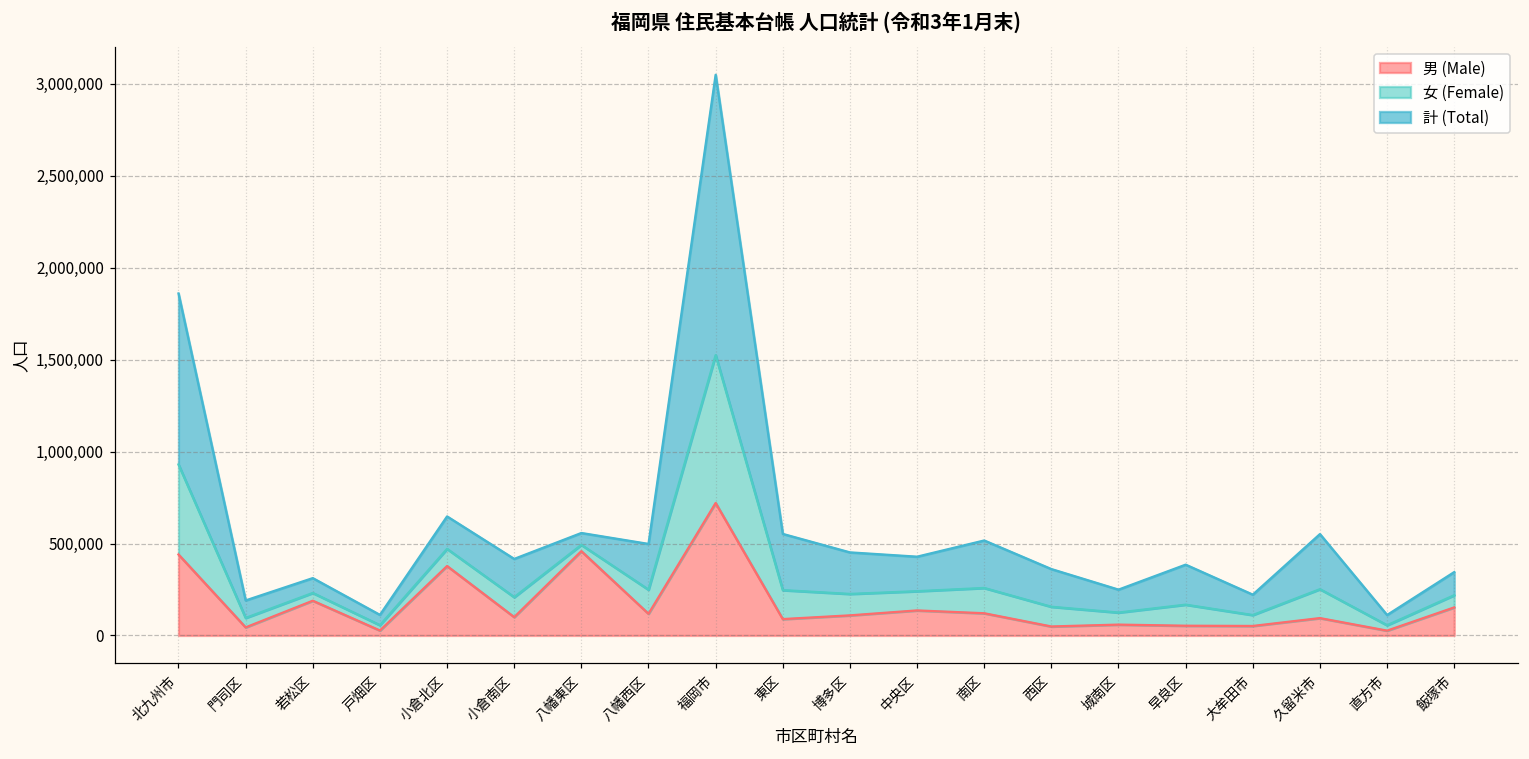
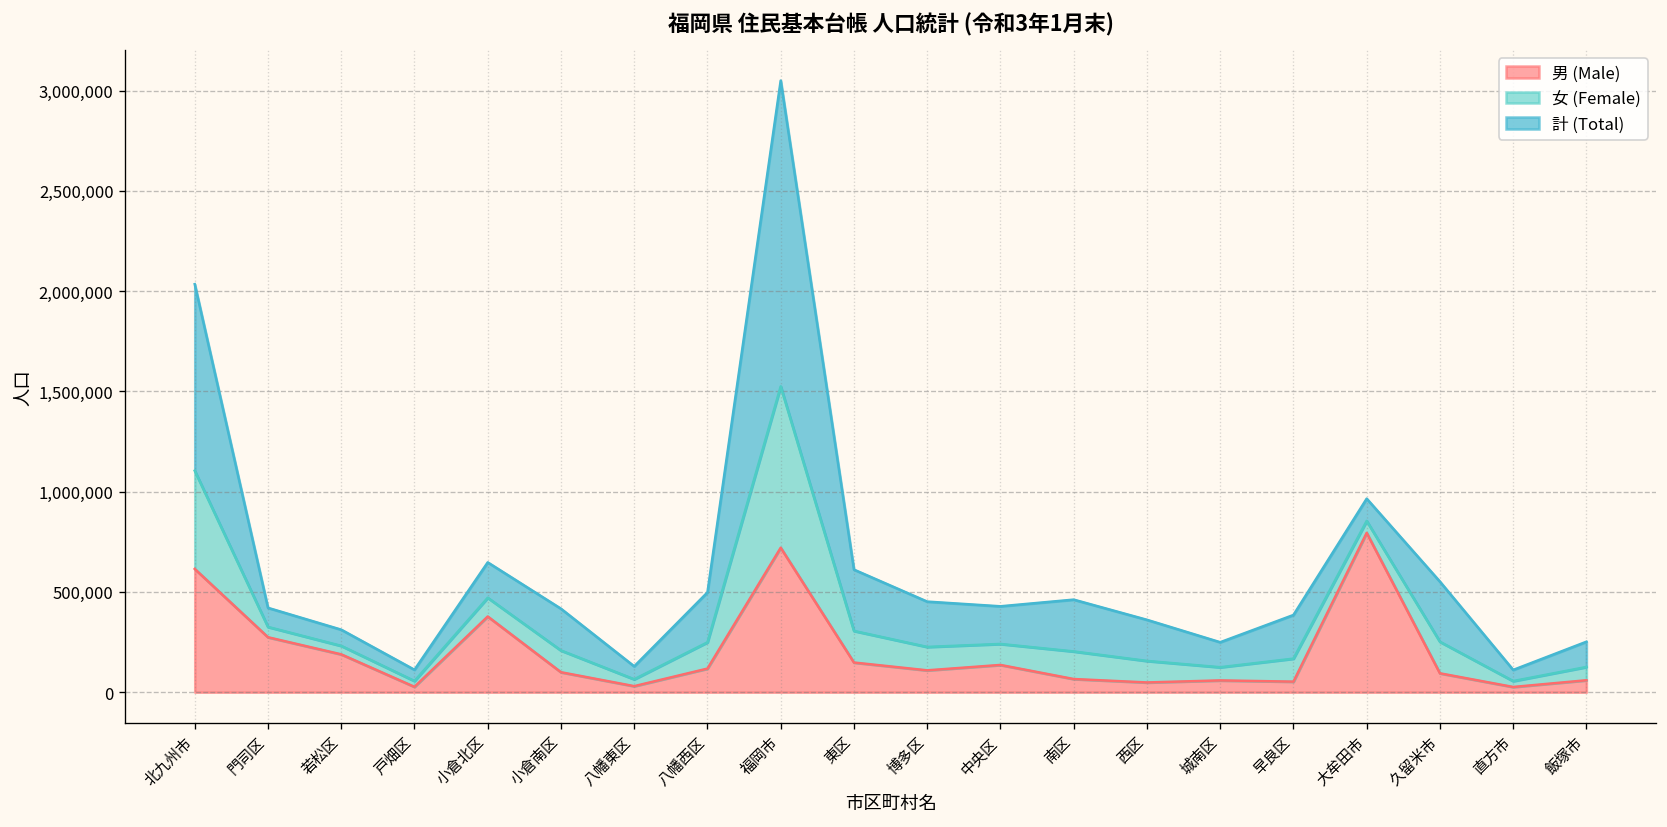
男 (Male), 北九州市: 440,000 -> 610,000
男 (Male), 門司区: 40,000 -> 270,000
男 (Male), 八幡東区: 460,000 -> 30,000
男 (Male), 東区: 90,000 -> 150,000
男 (Male), 南区: 120,000 -> 70,000
男 (Male), 大牟田市: 50,000 -> 790,000
男 (Male), 飯塚市: 150,000 -> 60,000
